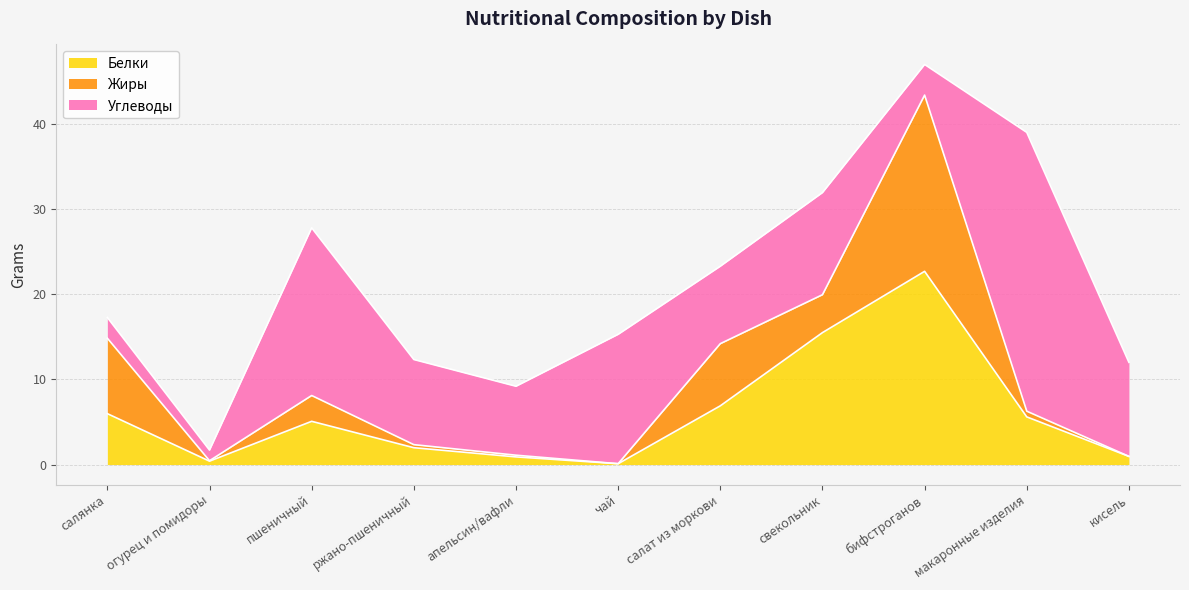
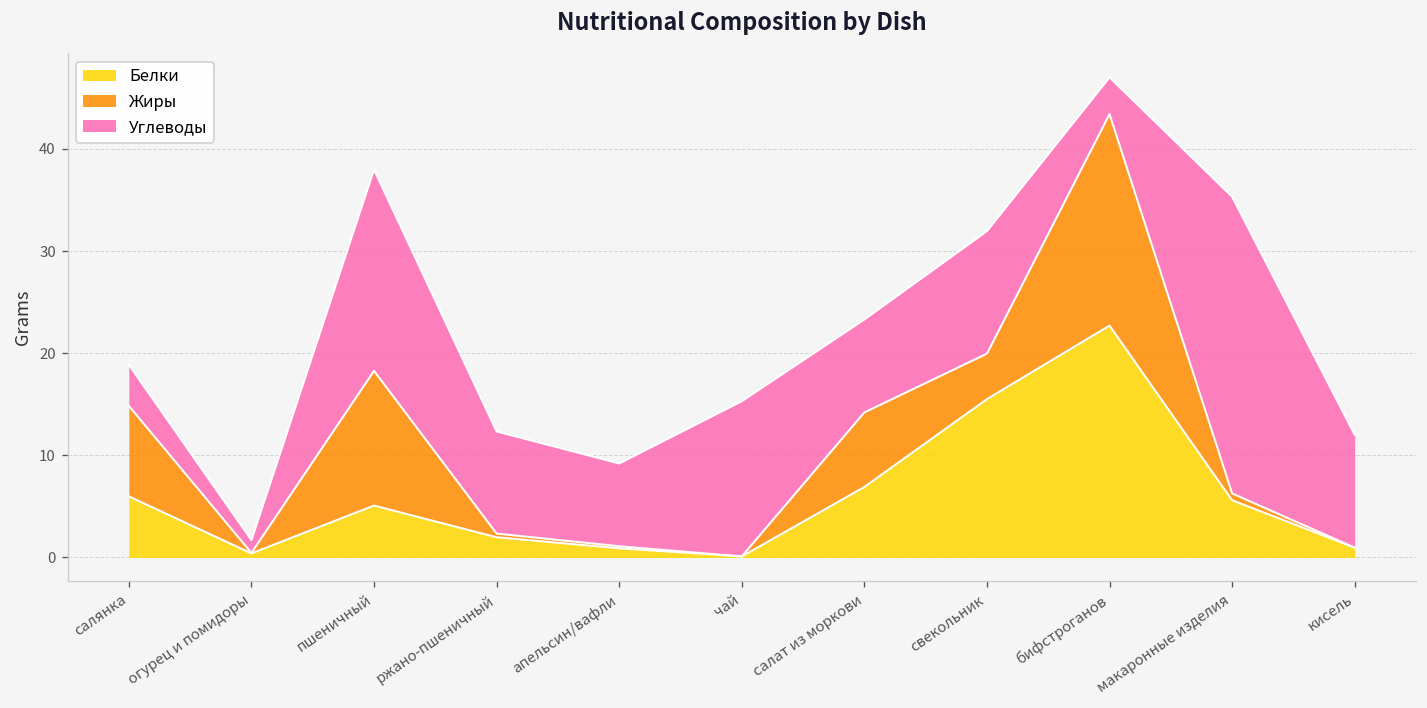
Углеводы, салянка: 2 -> 4
Жиры, пшеничный: 3 -> 13
Углеводы, макаронные изделия: 33 -> 29
